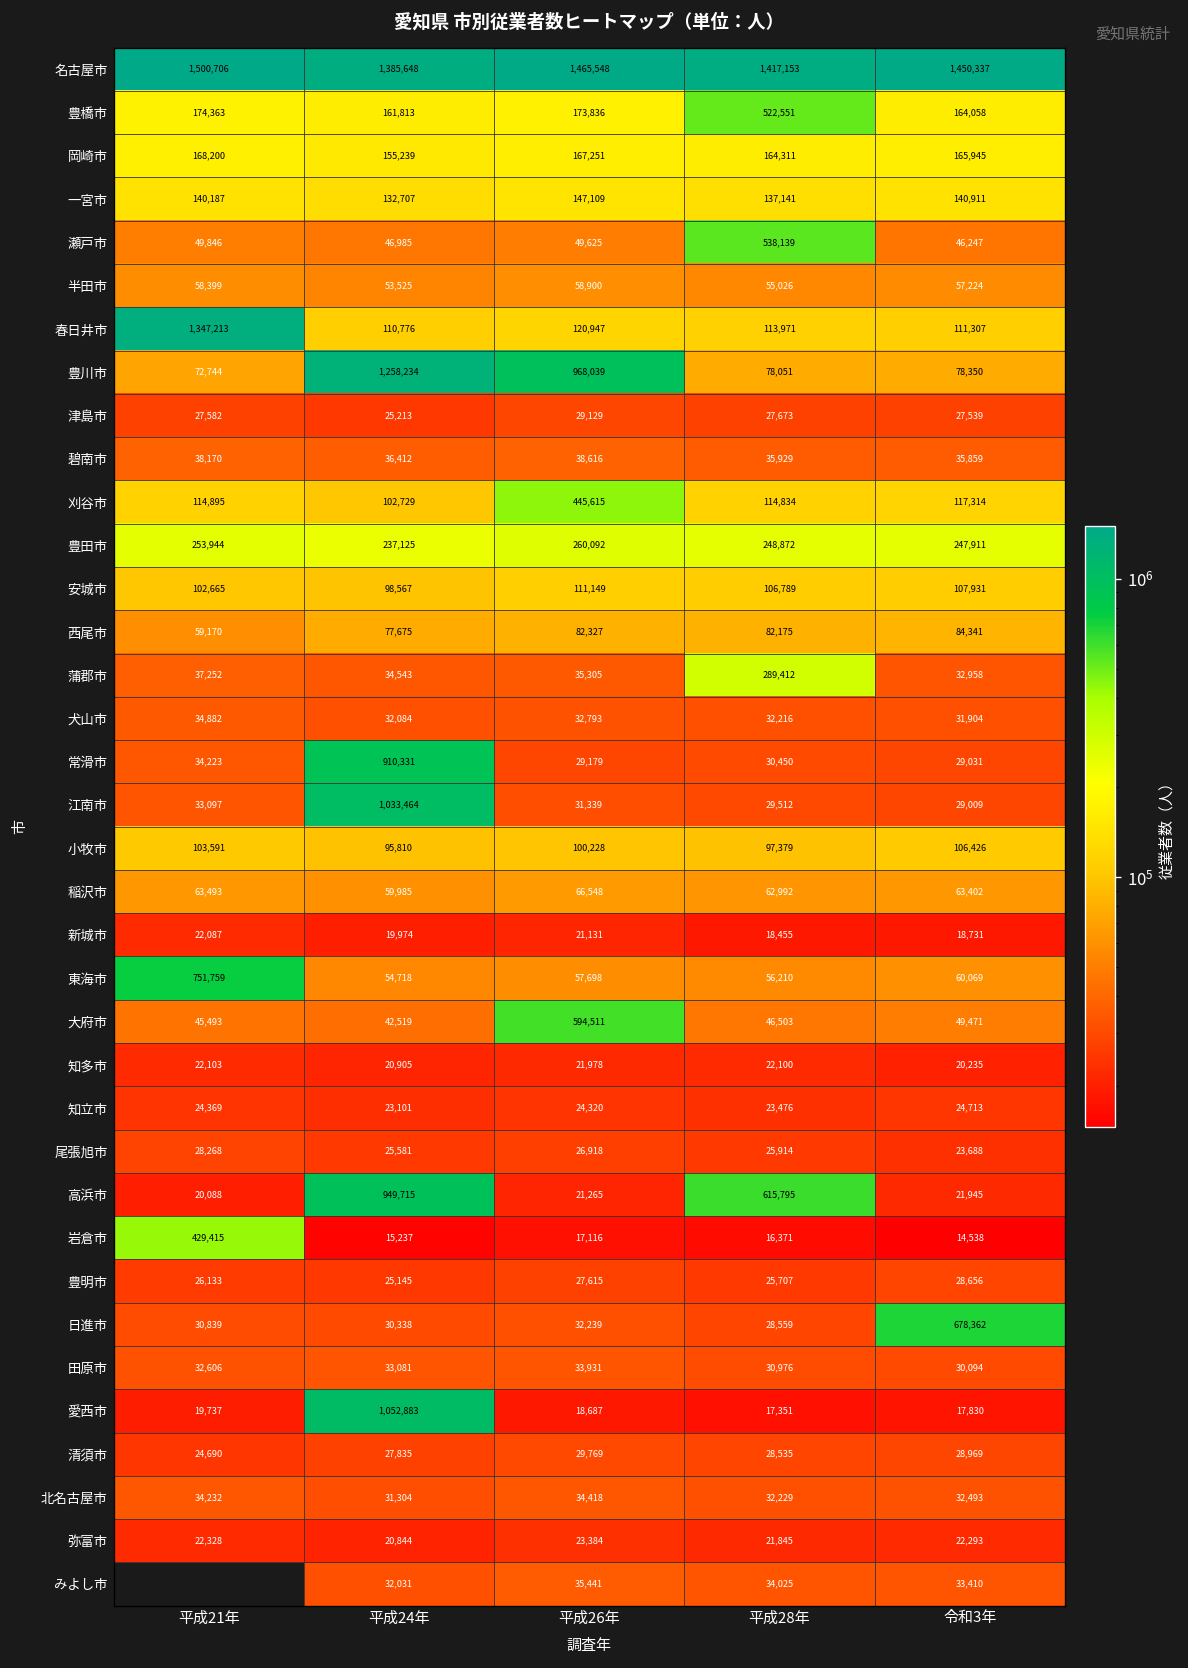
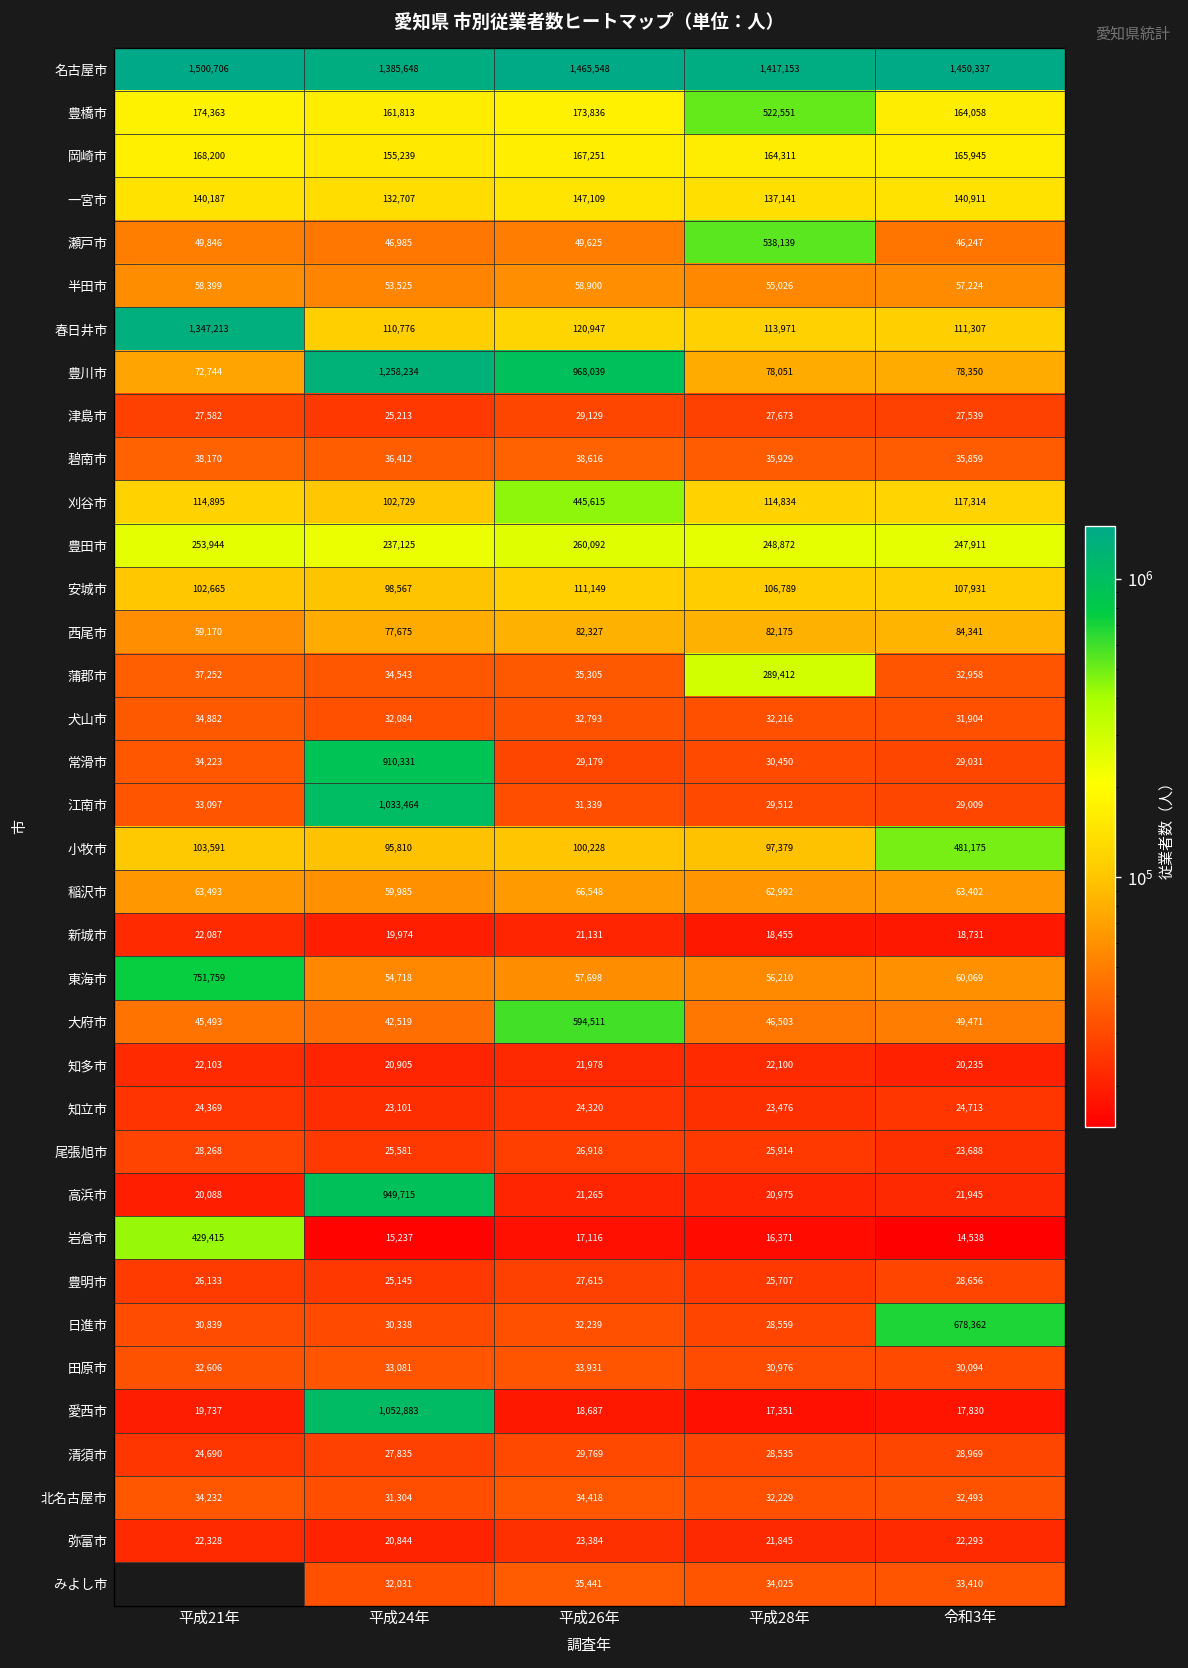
小牧市, 令和3年: 106,426 -> 481,175
高浜市, 平成28年: 615,795 -> 20,975
